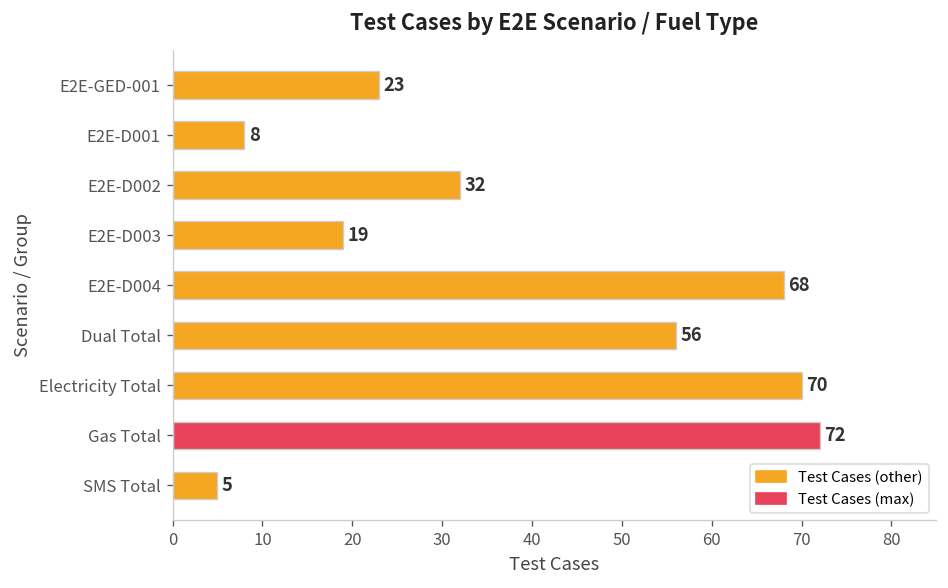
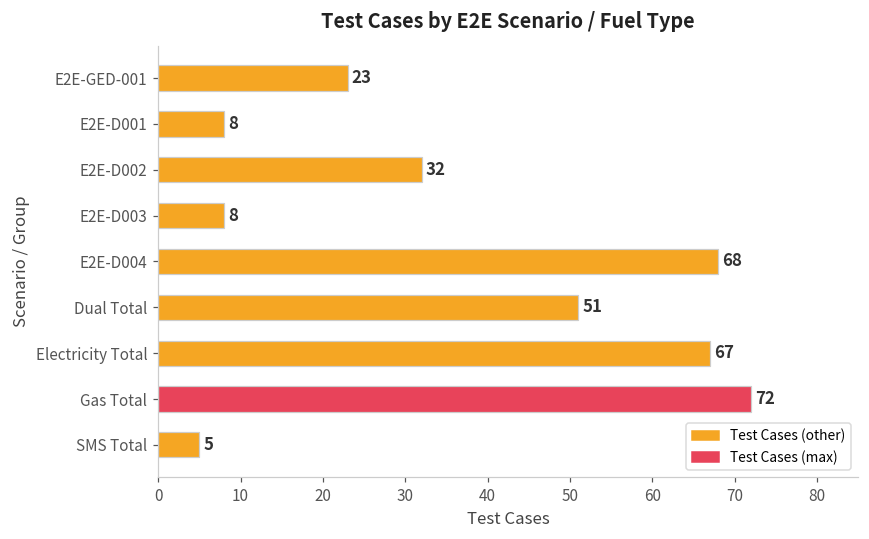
E2E-D003: 19 -> 8
Dual Total: 56 -> 51
Electricity Total: 70 -> 67
